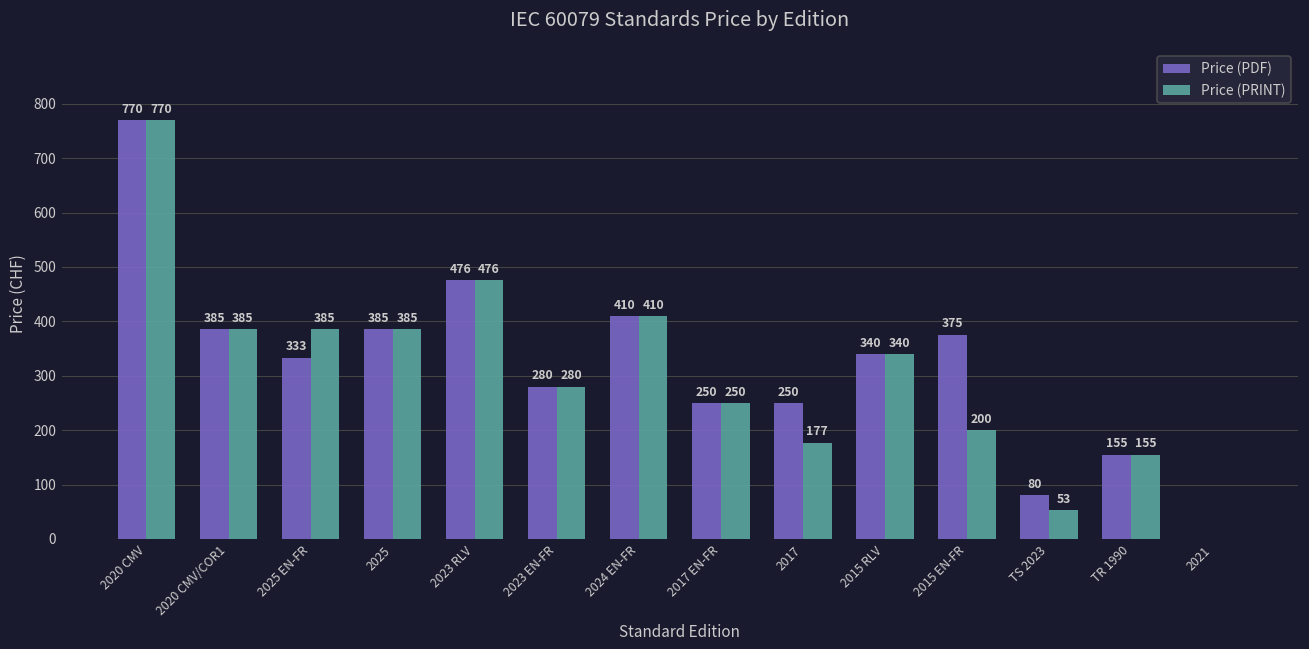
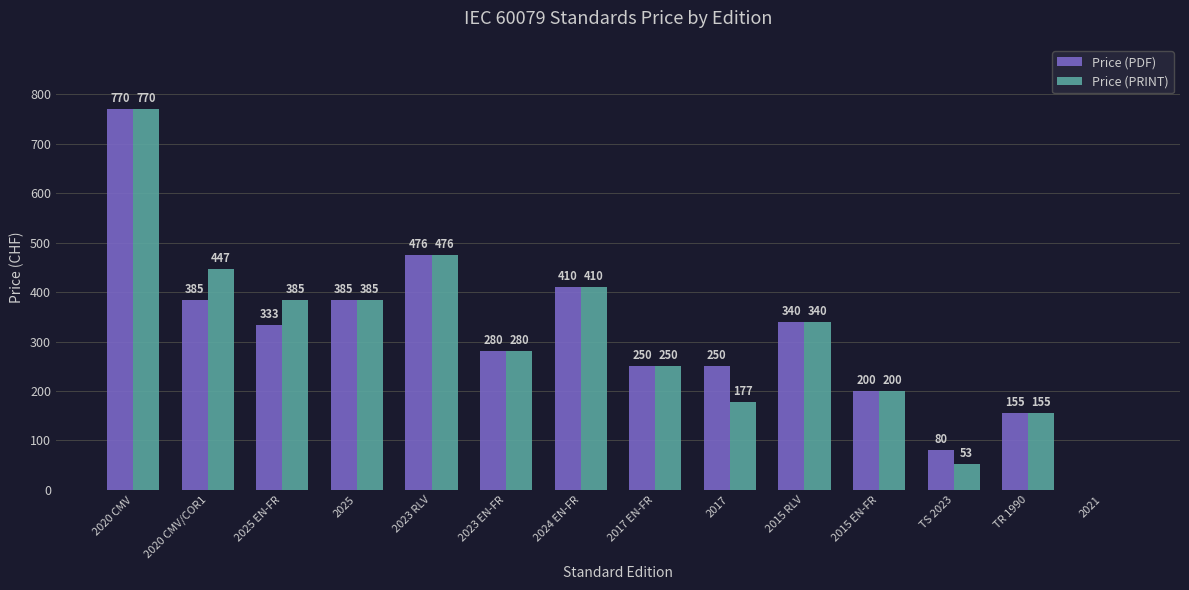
Price (PRINT), 2020 CMV/COR1: 385 -> 447
Price (PDF), 2015 EN-FR: 375 -> 200
